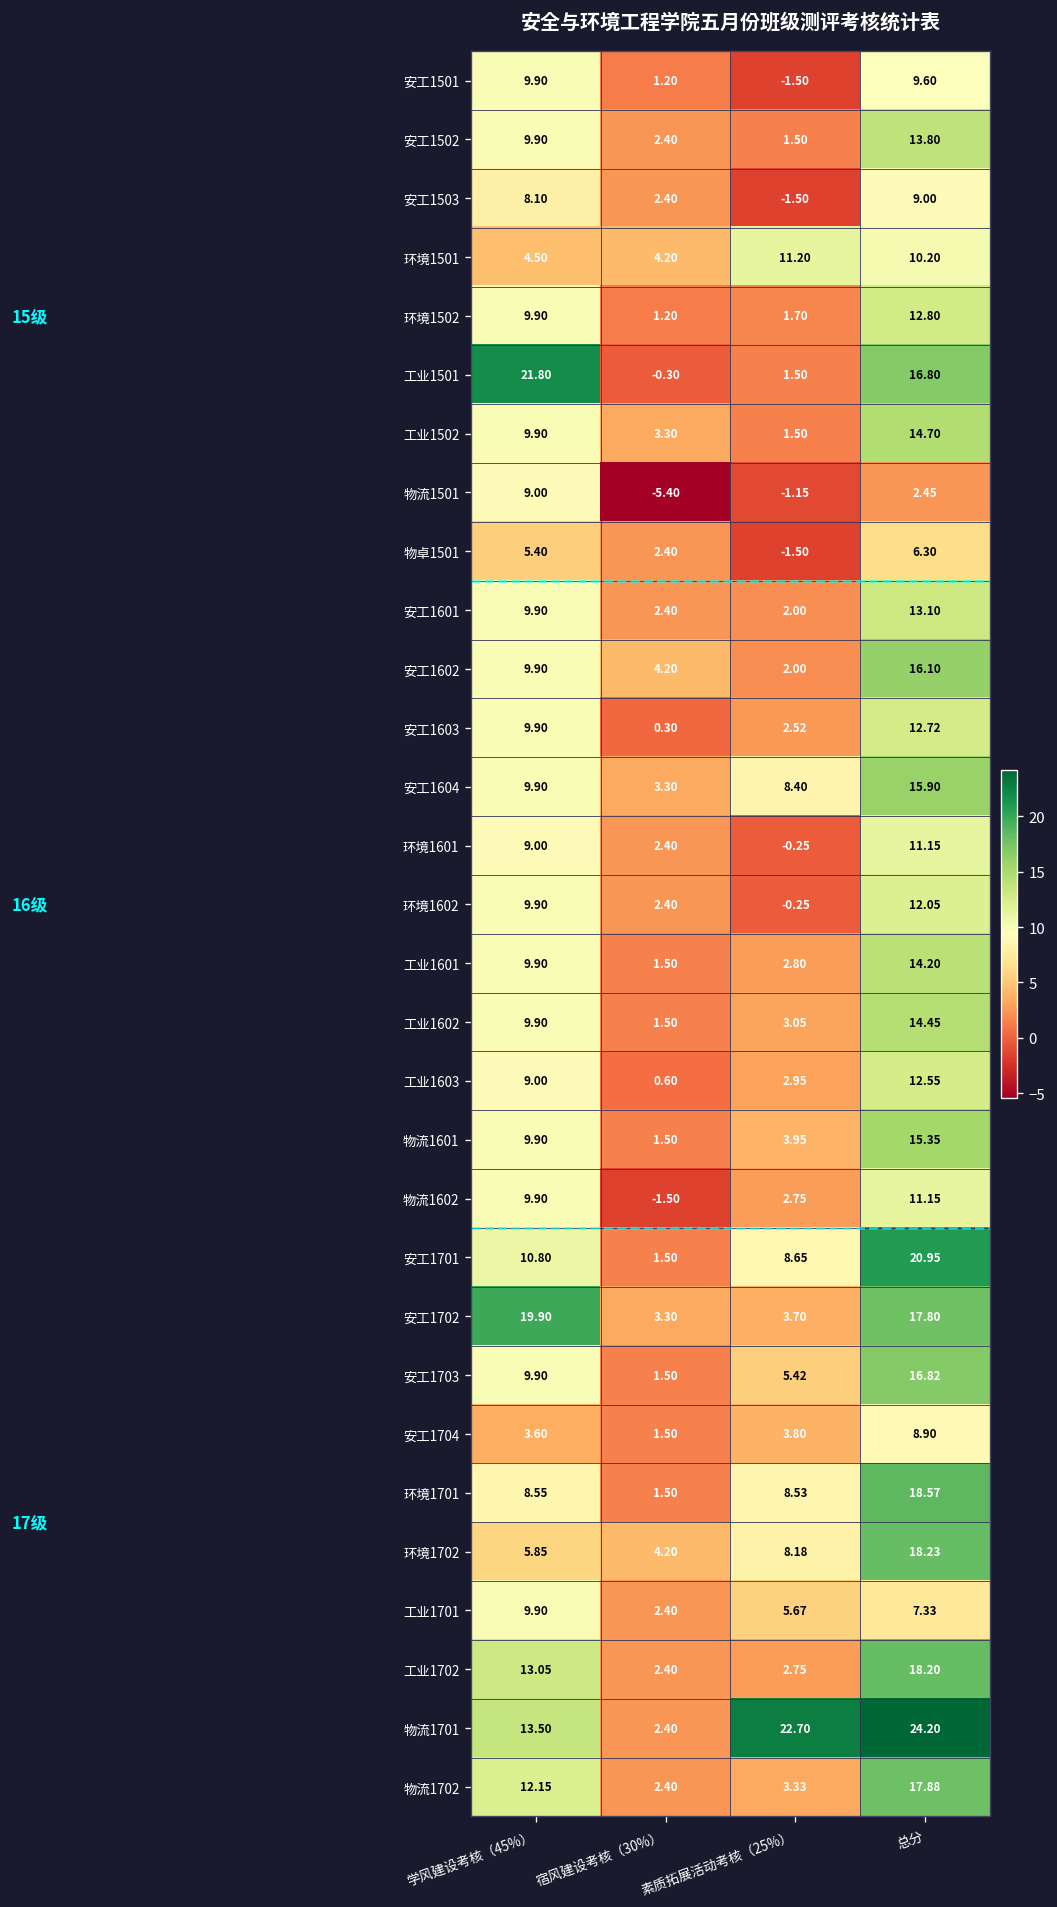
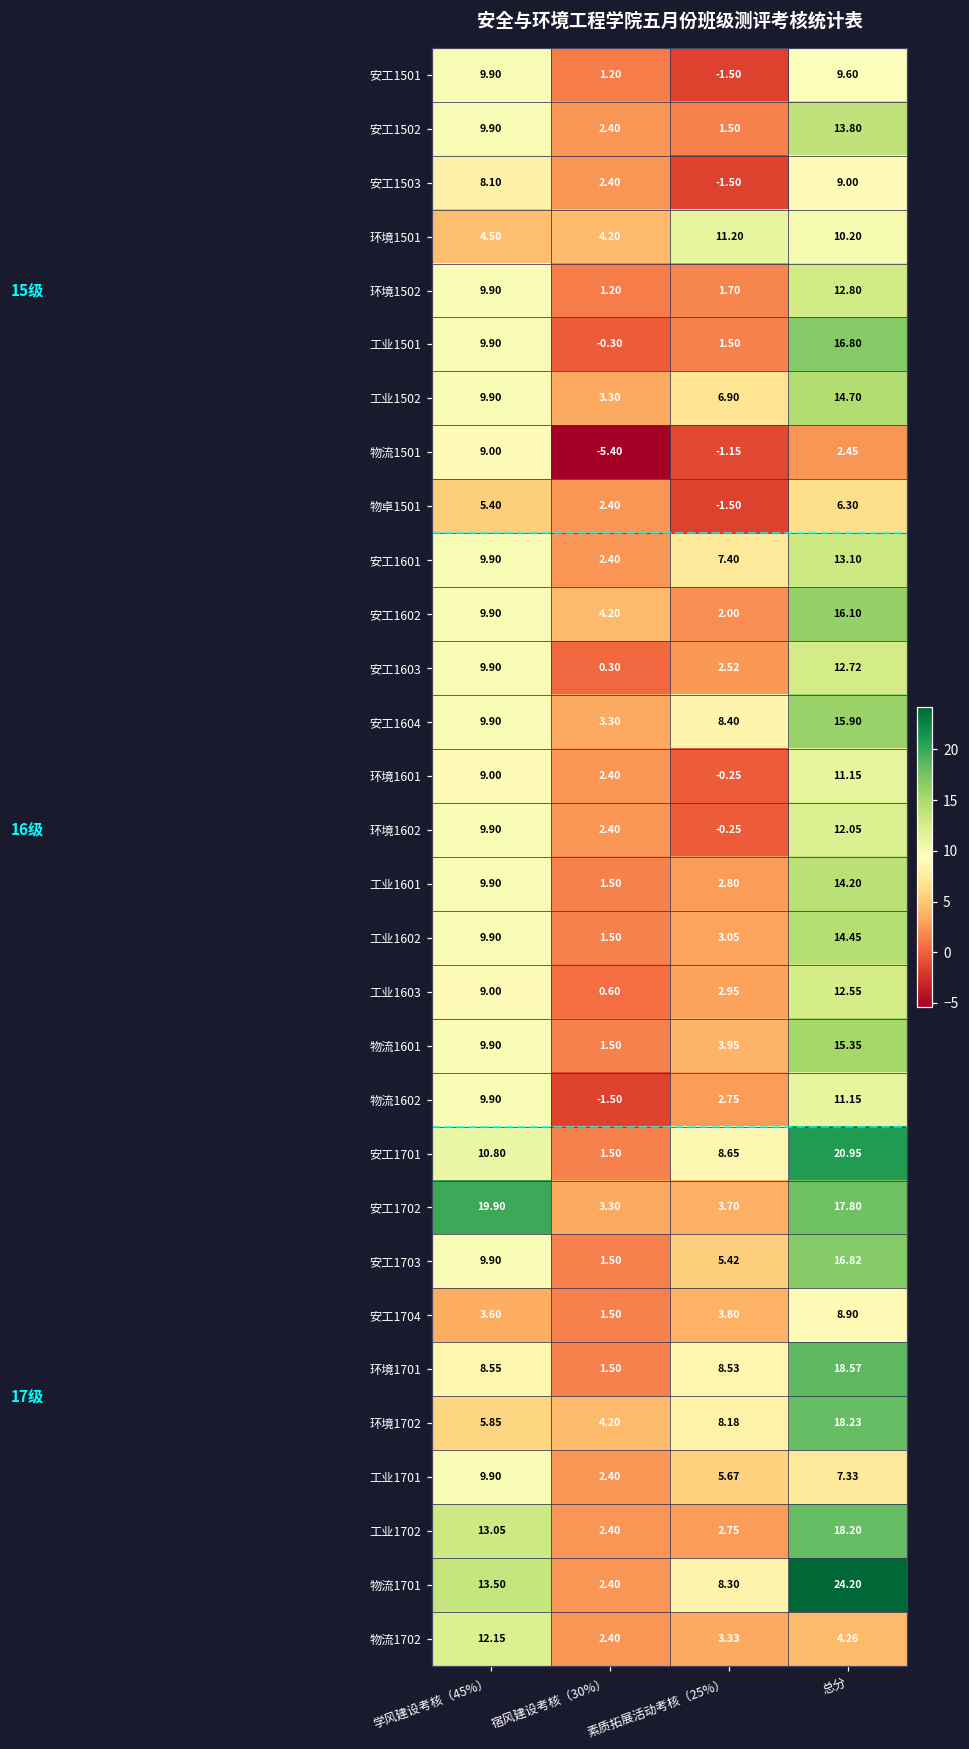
工业1501, 学风建设考核（45%）: 21.80 -> 9.90
工业1502, 素质拓展活动考核（25%）: 1.50 -> 6.90
安工1601, 素质拓展活动考核（25%）: 2.00 -> 7.40
物流1701, 素质拓展活动考核（25%）: 22.70 -> 8.30
物流1702, 总分: 17.88 -> 4.26
